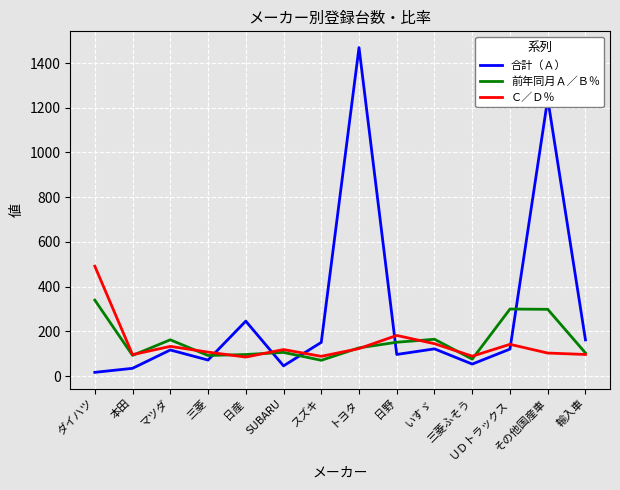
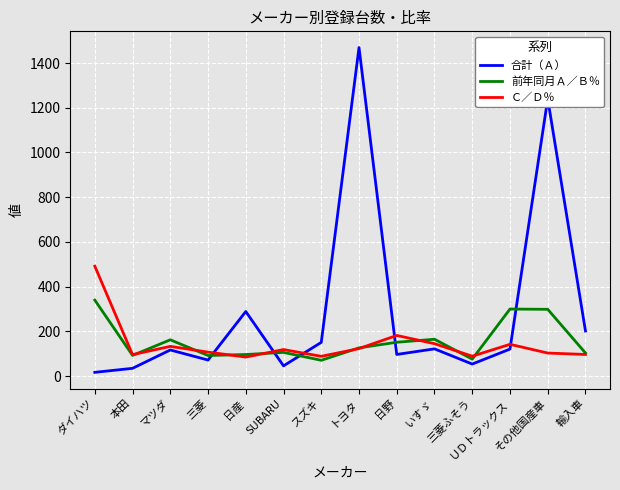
合計（Ａ）, 日産: 250 -> 290
合計（Ａ）, 輸入車: 160 -> 200
